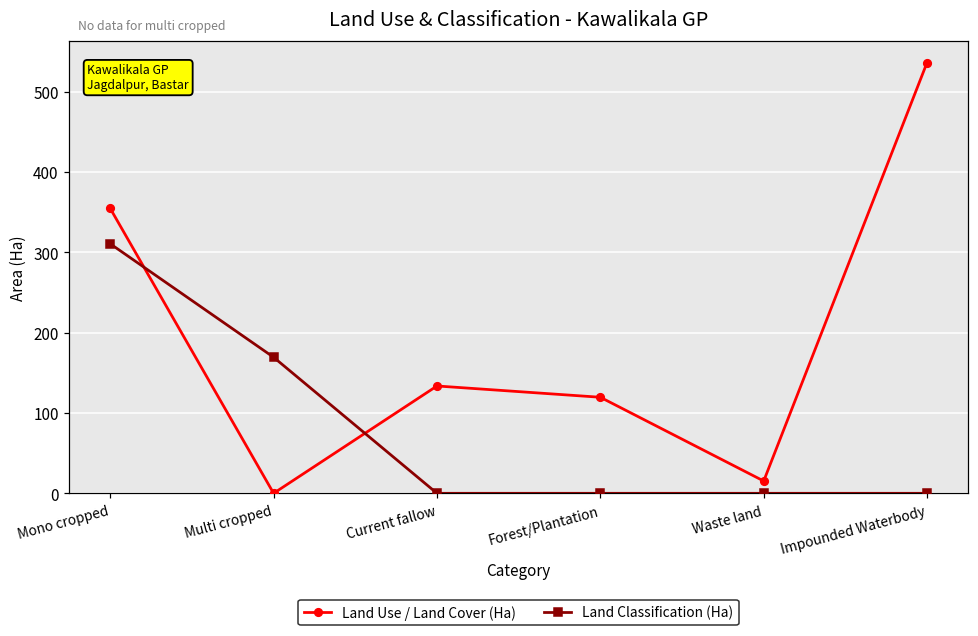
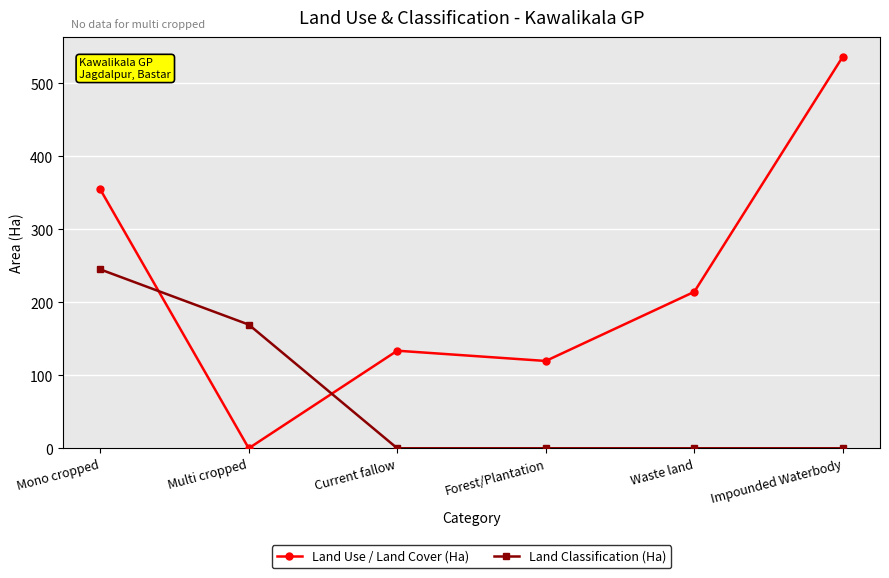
Land Classification (Ha), Mono cropped: 310 -> 250
Land Use / Land Cover (Ha), Waste land: 20 -> 210
